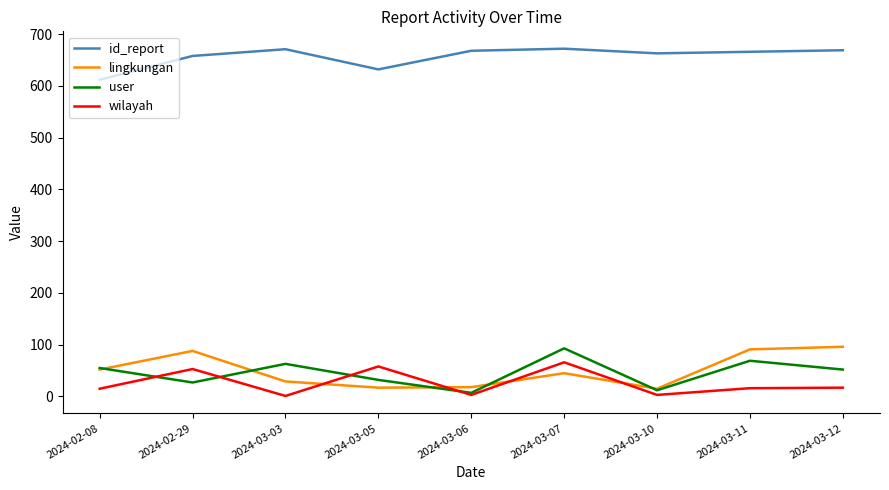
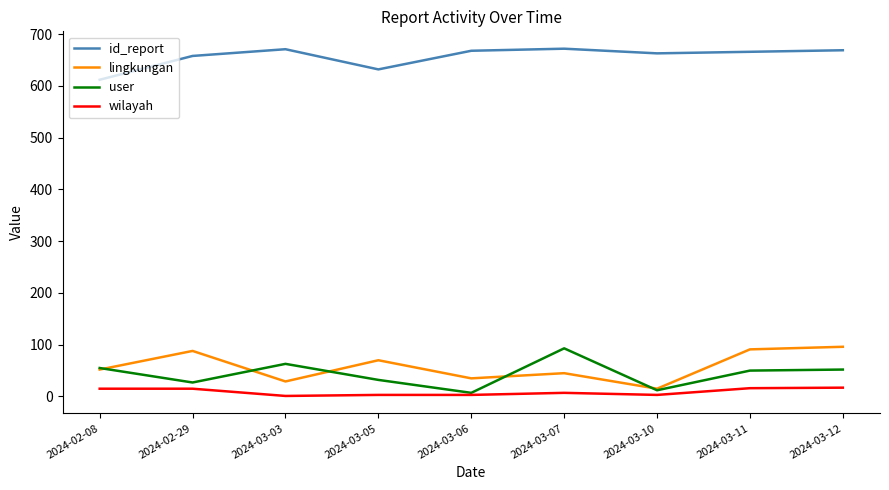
wilayah, 2024-02-29: 50 -> 20
lingkungan, 2024-03-05: 20 -> 70
wilayah, 2024-03-05: 60 -> 0
lingkungan, 2024-03-06: 20 -> 40
wilayah, 2024-03-07: 70 -> 10
user, 2024-03-11: 70 -> 50
